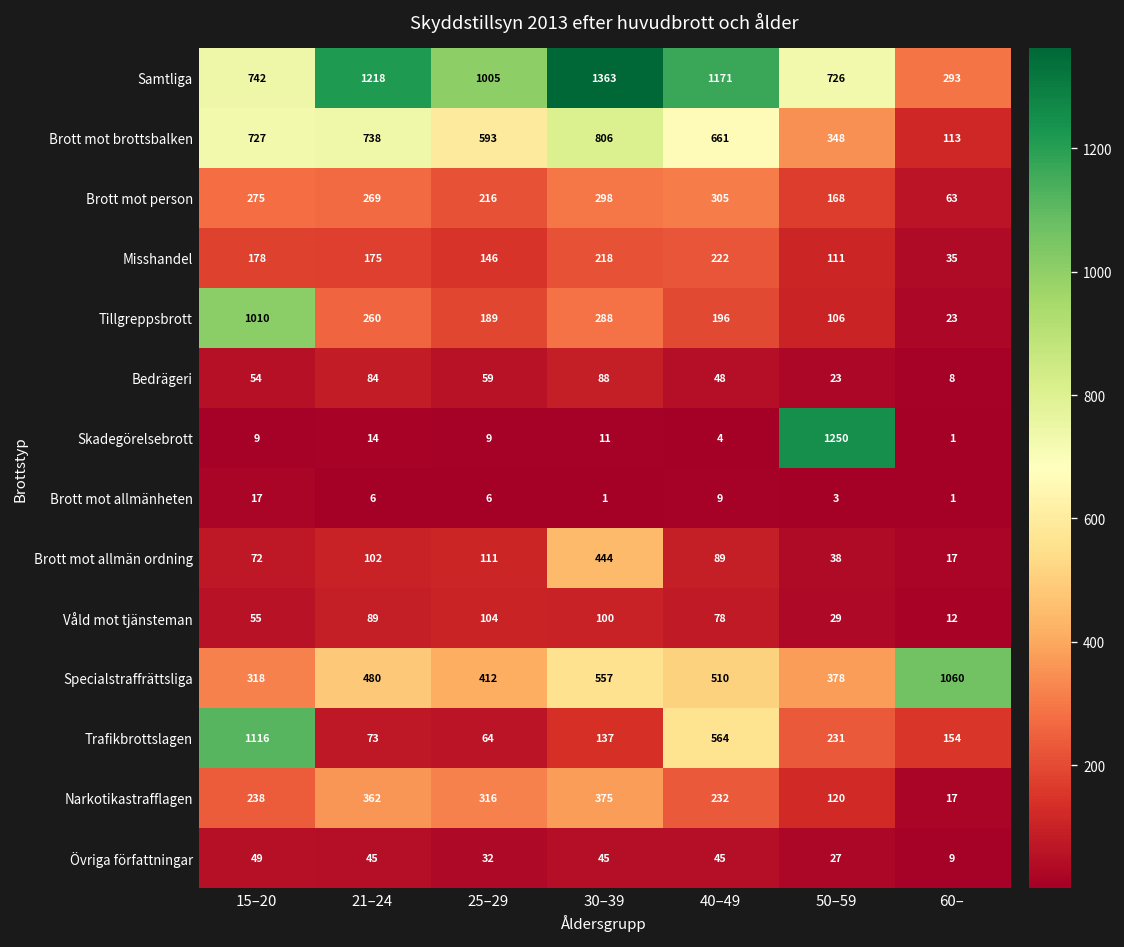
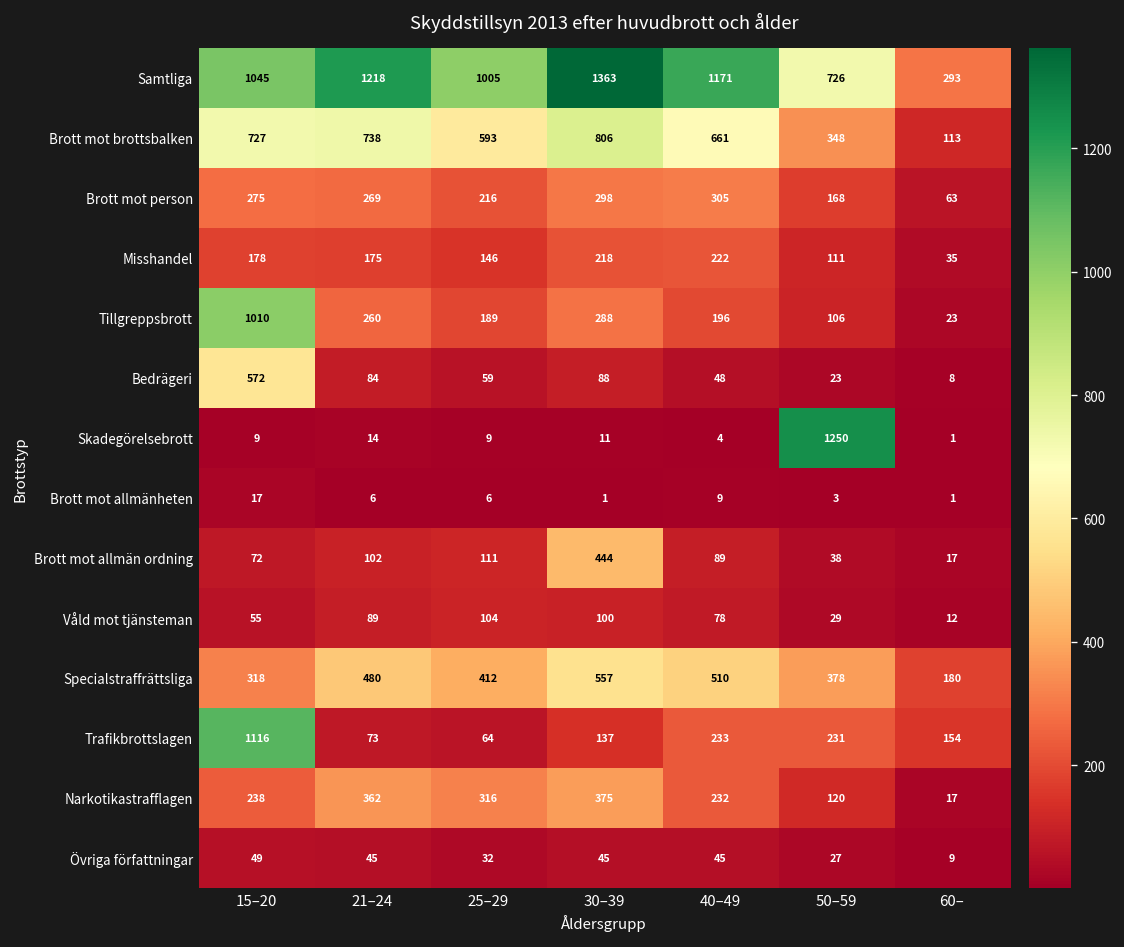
Samtliga, 15–20: 742 -> 1045
Bedrägeri, 15–20: 54 -> 572
Specialstraffrättsliga, 60–: 1060 -> 180
Trafikbrottslagen, 40–49: 564 -> 233
